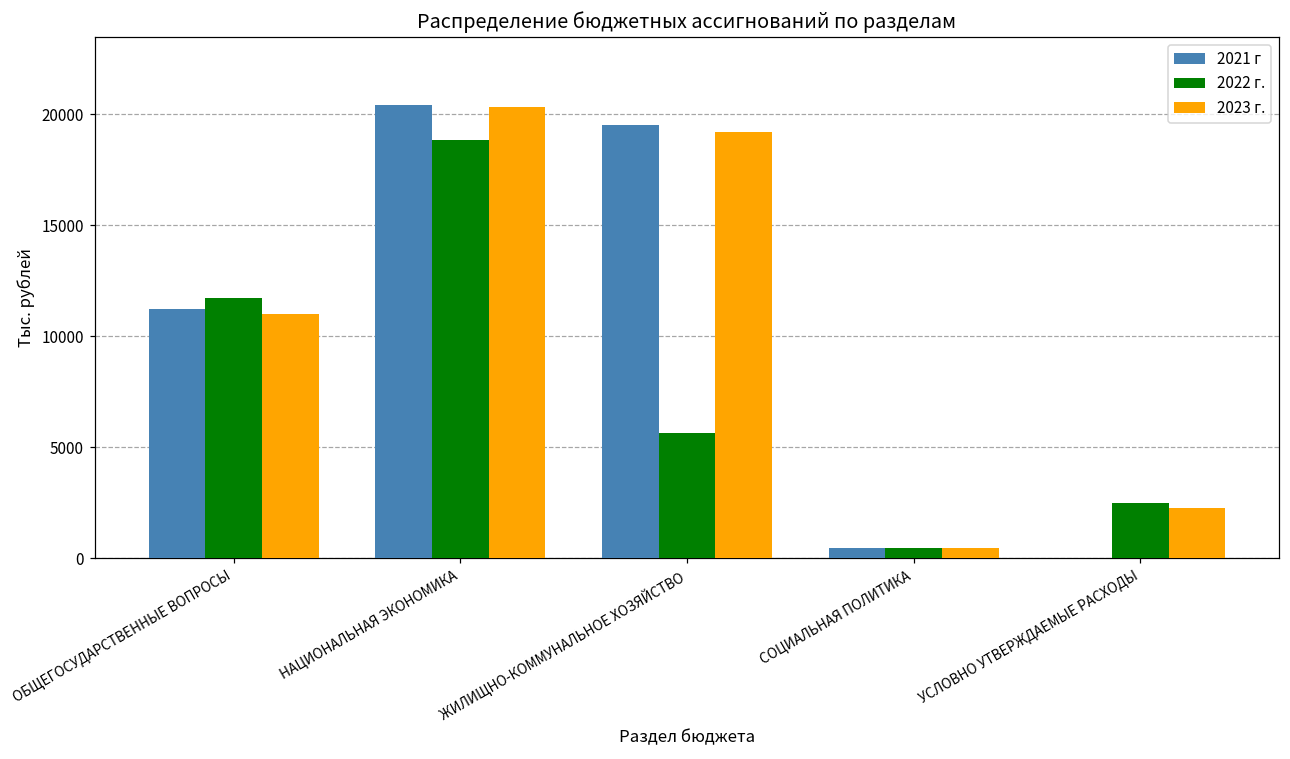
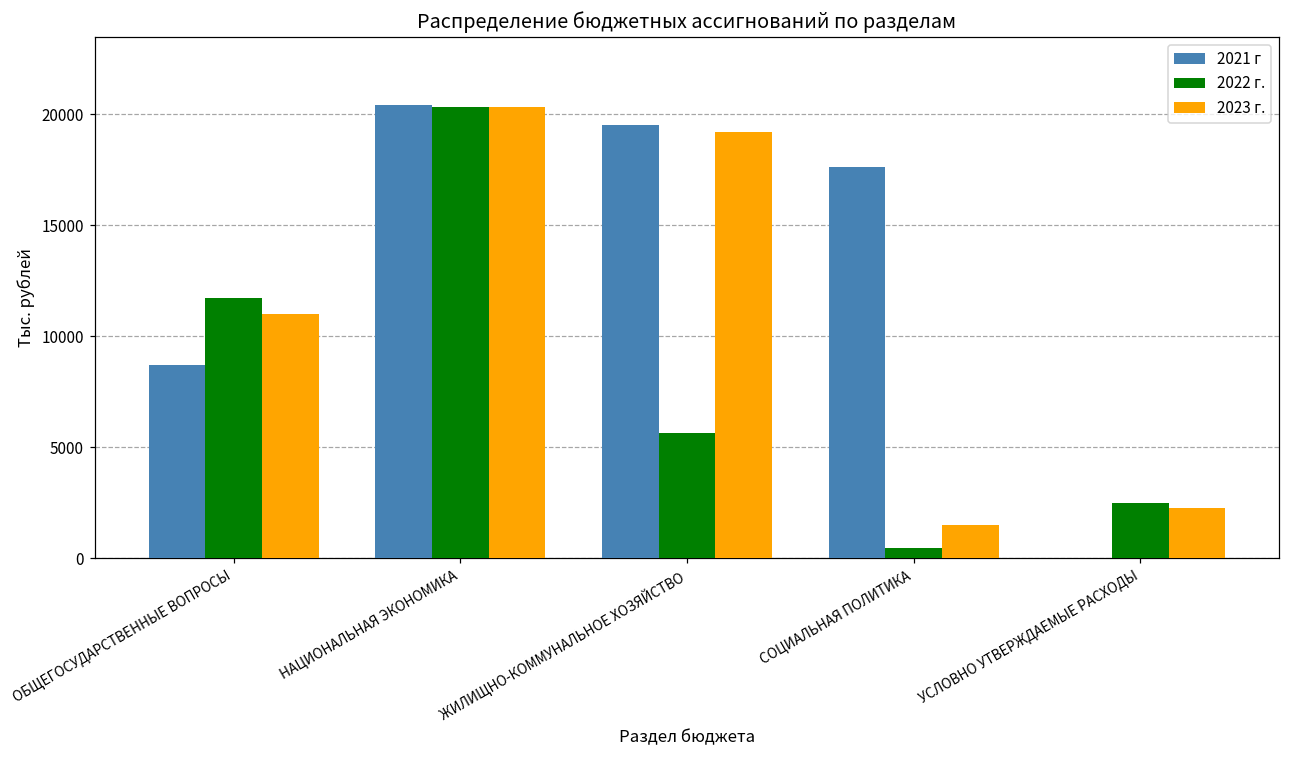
2021 г, ОБЩЕГОСУДАРСТВЕННЫЕ ВОПРОСЫ: 11200 -> 8700
2022 г., НАЦИОНАЛЬНАЯ ЭКОНОМИКА: 18900 -> 20300
2021 г, СОЦИАЛЬНАЯ ПОЛИТИКА: 400 -> 17600
2023 г., СОЦИАЛЬНАЯ ПОЛИТИКА: 400 -> 1500
